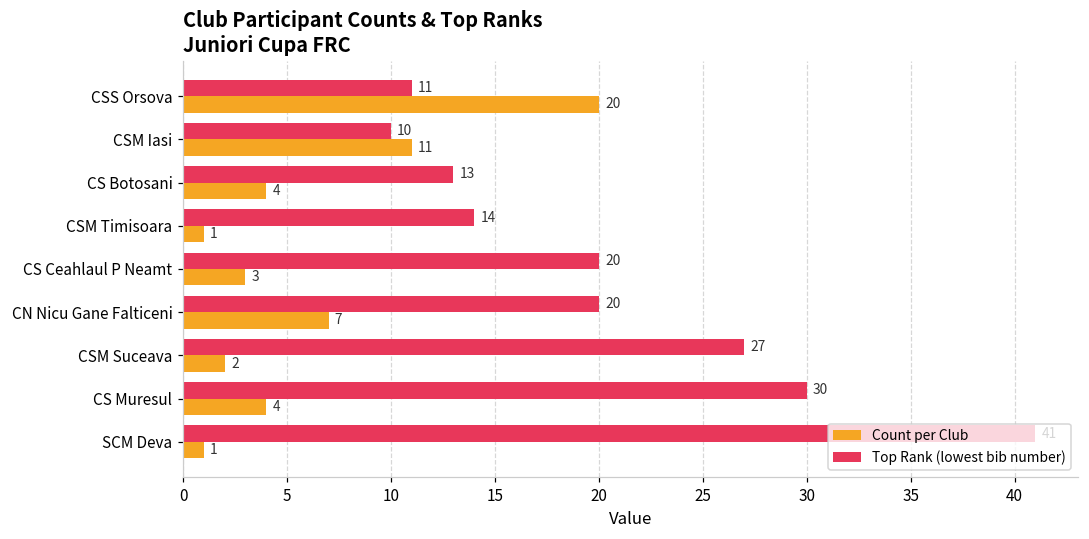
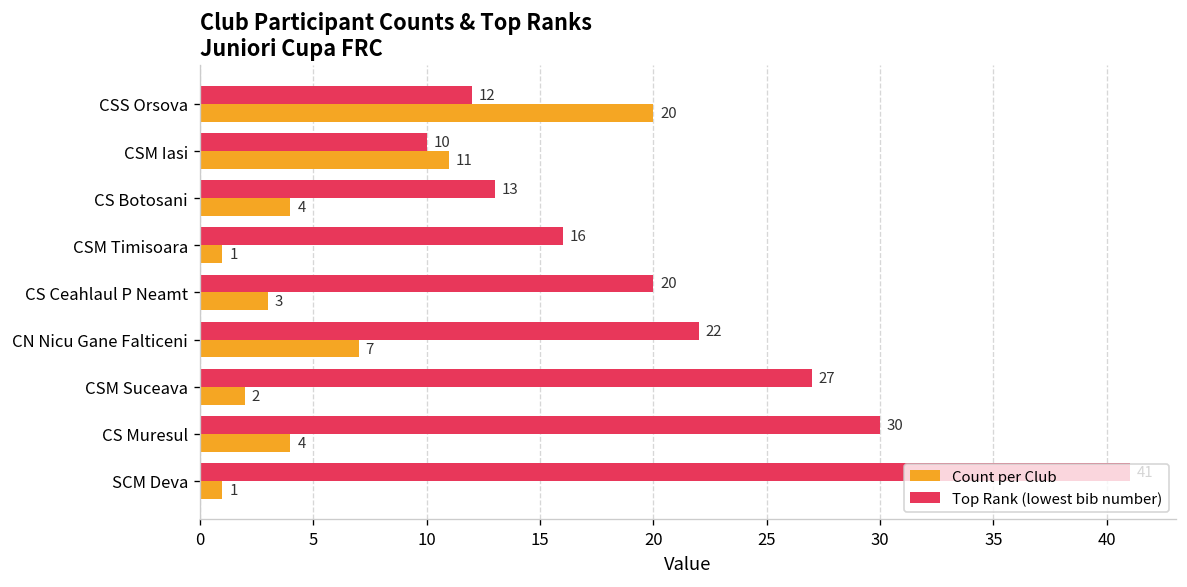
Top Rank (lowest bib number), CSS Orsova: 11 -> 12
Top Rank (lowest bib number), CSM Timisoara: 14 -> 16
Top Rank (lowest bib number), CN Nicu Gane Falticeni: 20 -> 22
